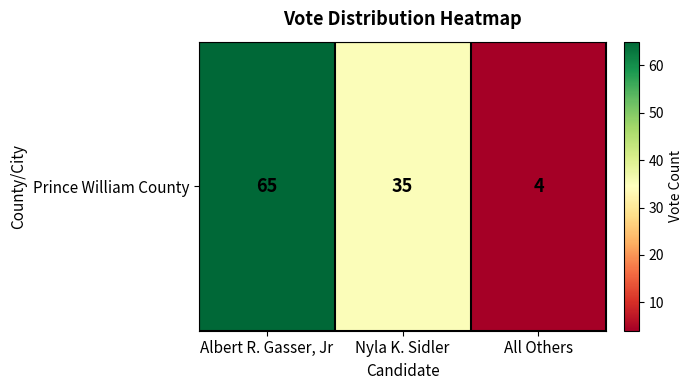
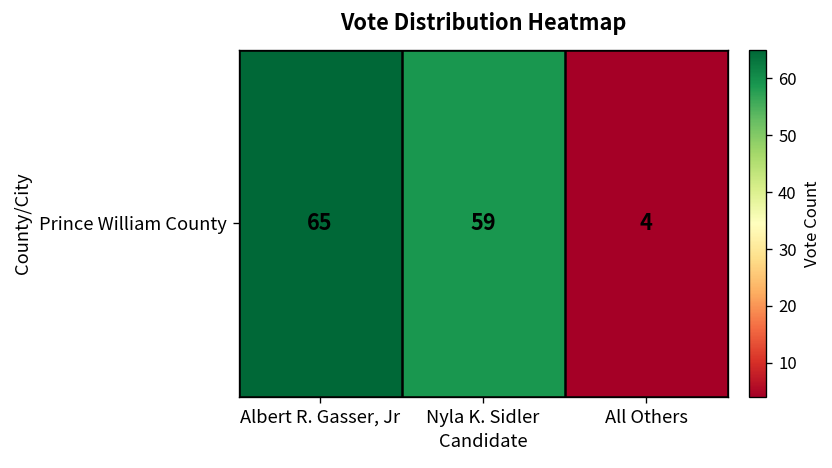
Prince William County, Nyla K. Sidler: 35 -> 59
